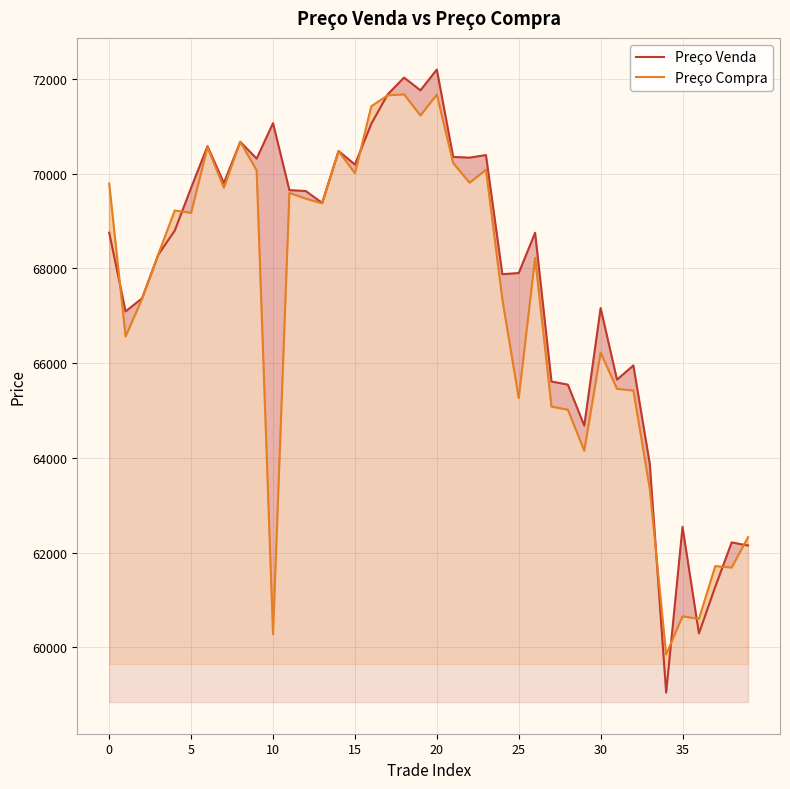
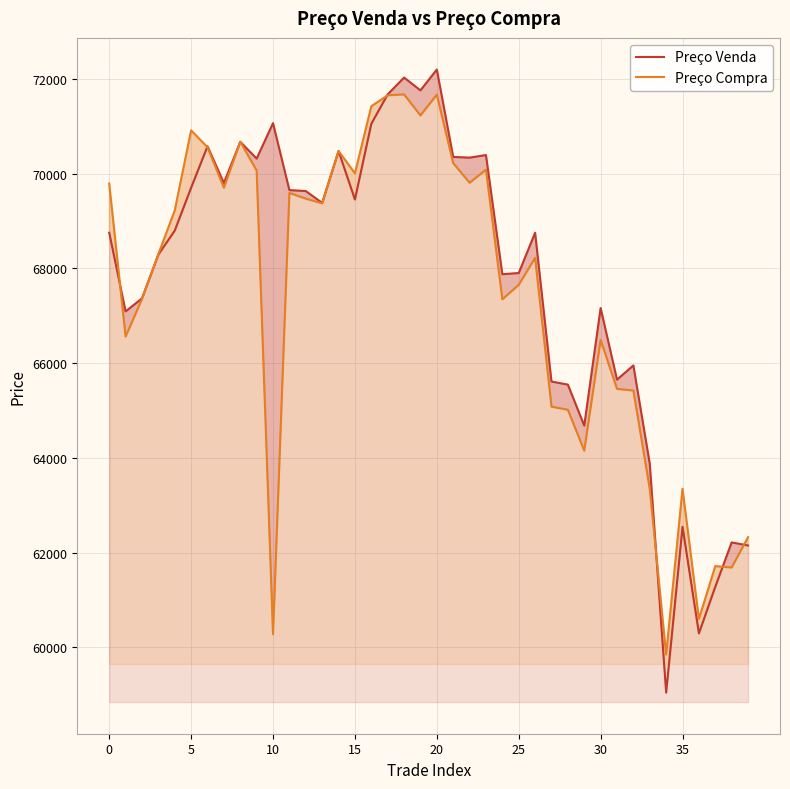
Preço Compra, 5: 69200 -> 70900
Preço Venda, 15: 70200 -> 69500
Preço Compra, 25: 65300 -> 67700
Preço Compra, 30: 66200 -> 66500
Preço Compra, 35: 60700 -> 63300
